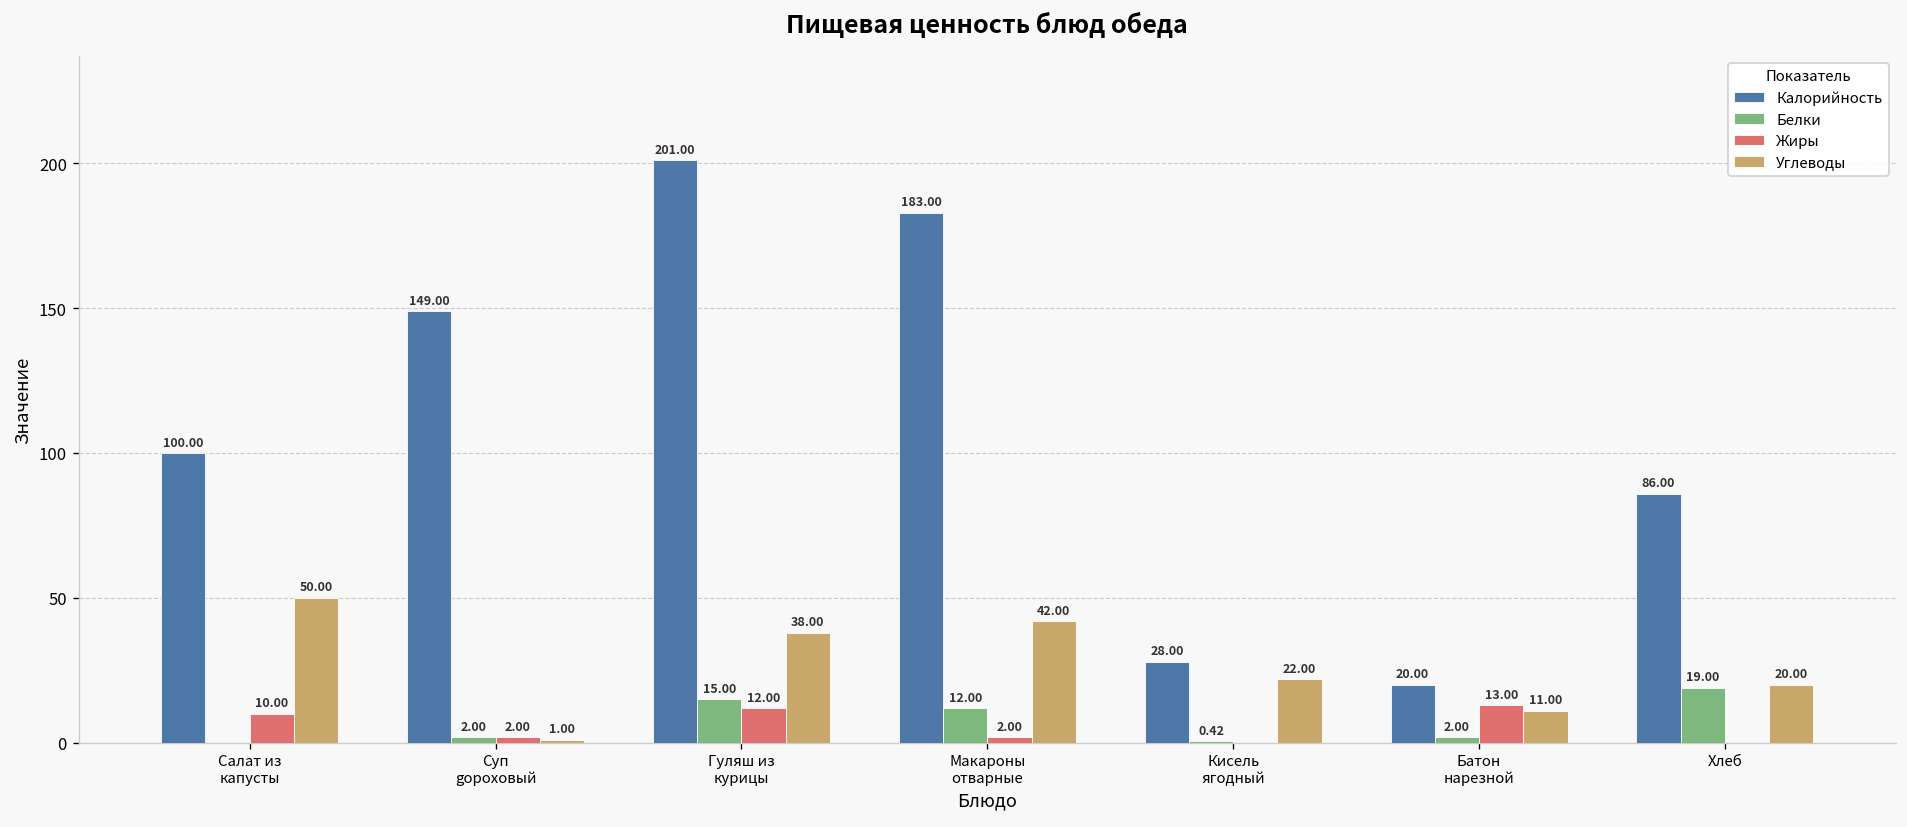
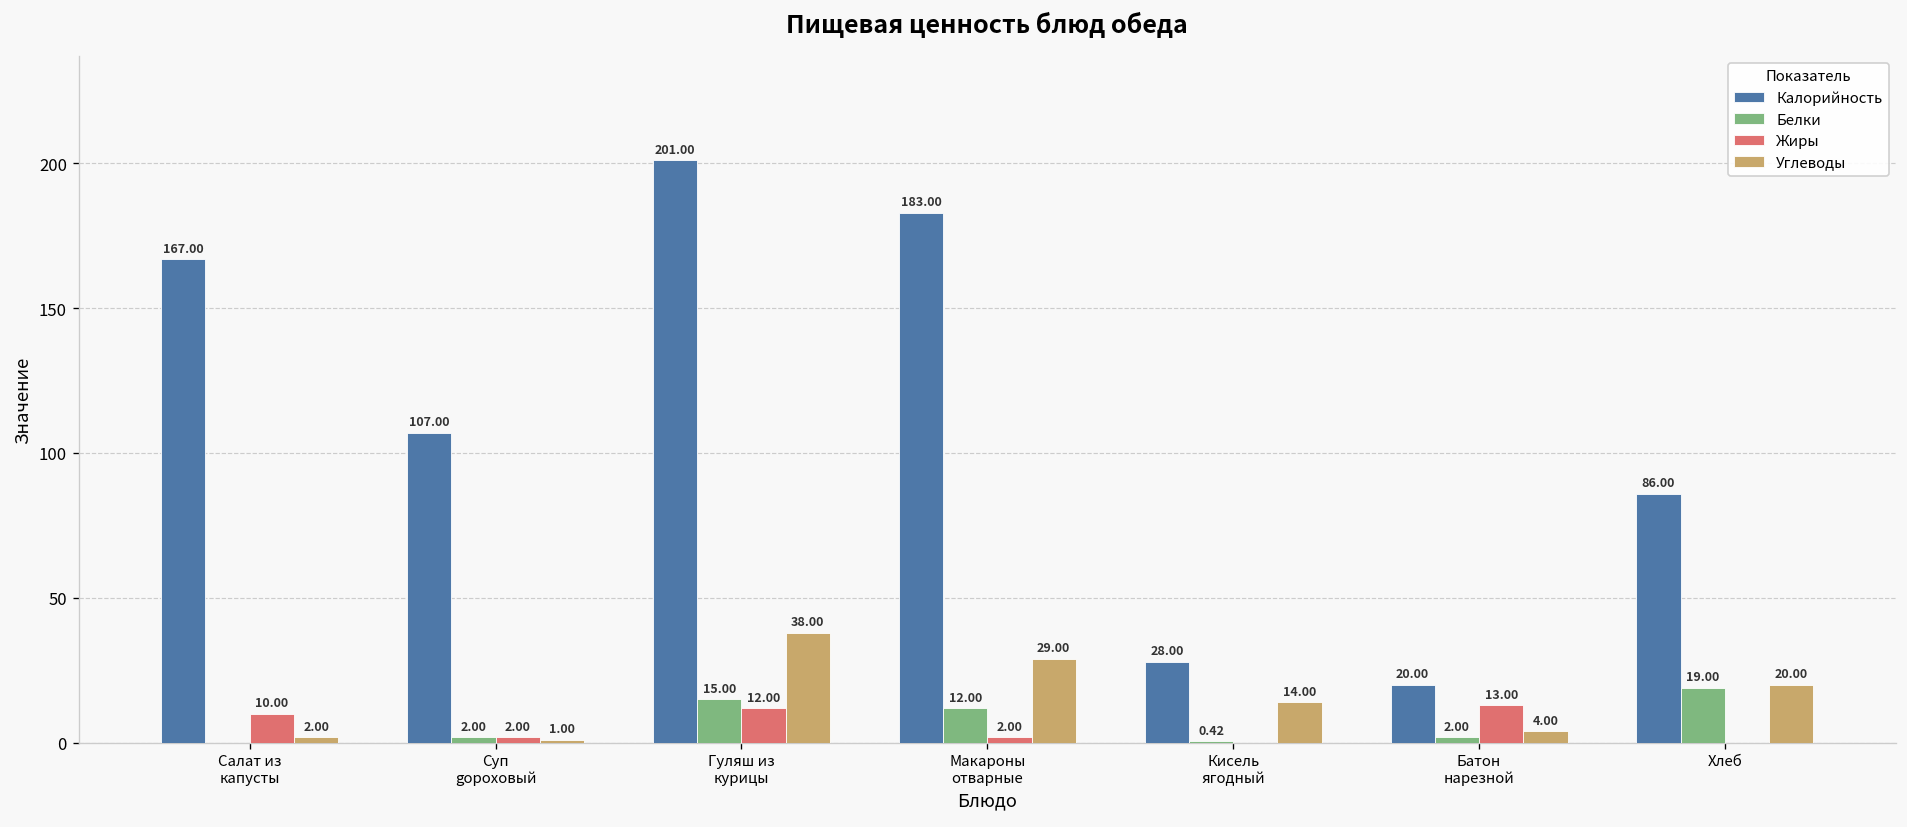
Калорийность, Салат из капусты: 100.00 -> 167.00
Углеводы, Салат из капусты: 50.00 -> 2.00
Калорийность, Суп gороховый: 149.00 -> 107.00
Углеводы, Макароны отварные: 42.00 -> 29.00
Углеводы, Кисель ягодный: 22.00 -> 14.00
Углеводы, Батон нарезной: 11.00 -> 4.00
